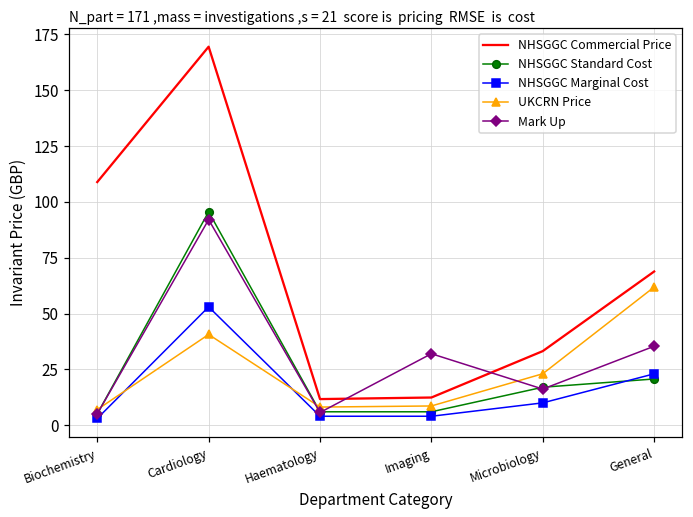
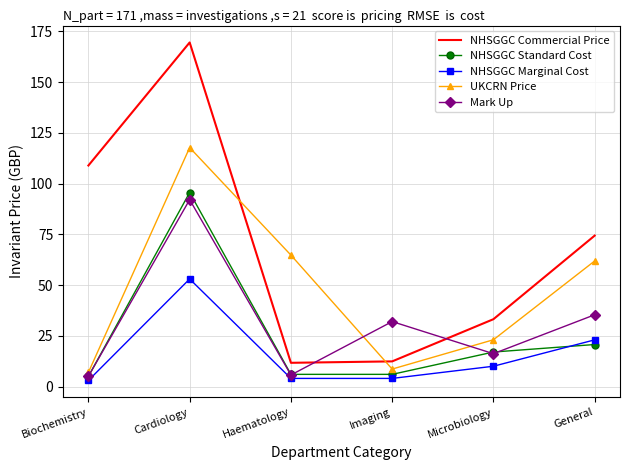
UKCRN Price, Cardiology: 41 -> 118
UKCRN Price, Haematology: 8 -> 65
NHSGGC Commercial Price, General: 69 -> 74
